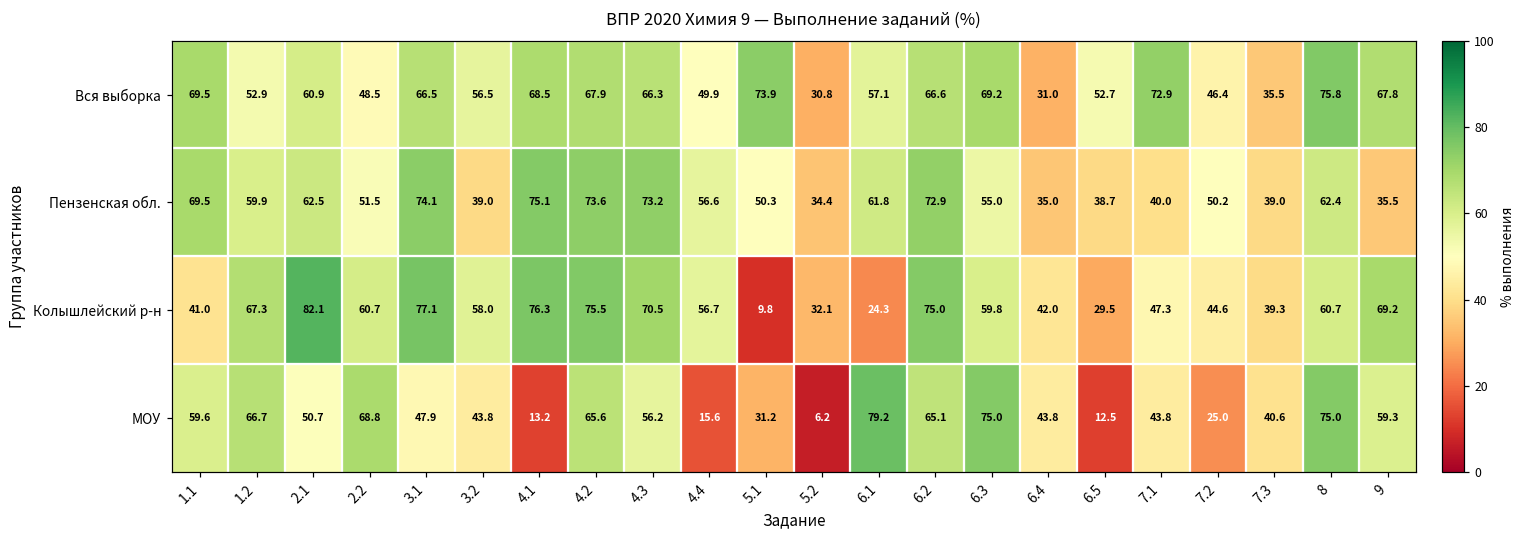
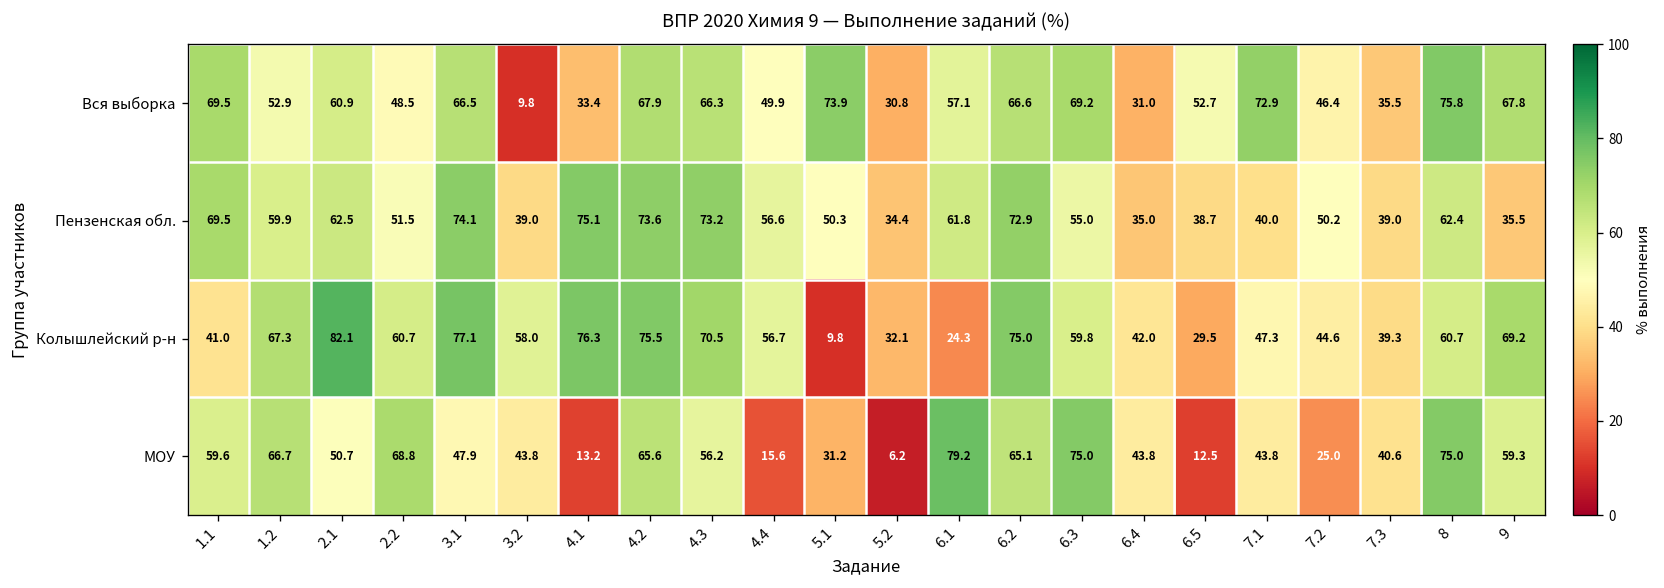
Вся выборка, 3.2: 56.5 -> 9.8
Вся выборка, 4.1: 68.5 -> 33.4
